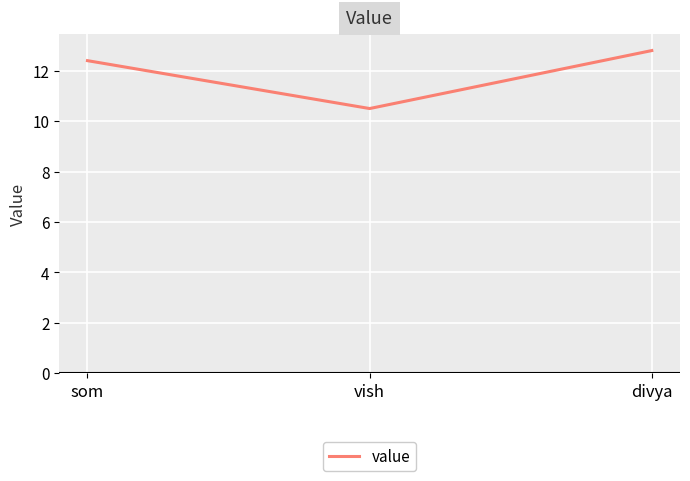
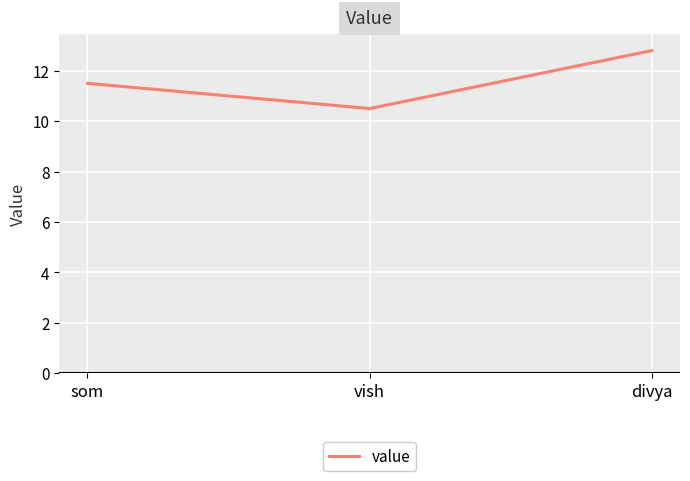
som: 12.4 -> 11.5
